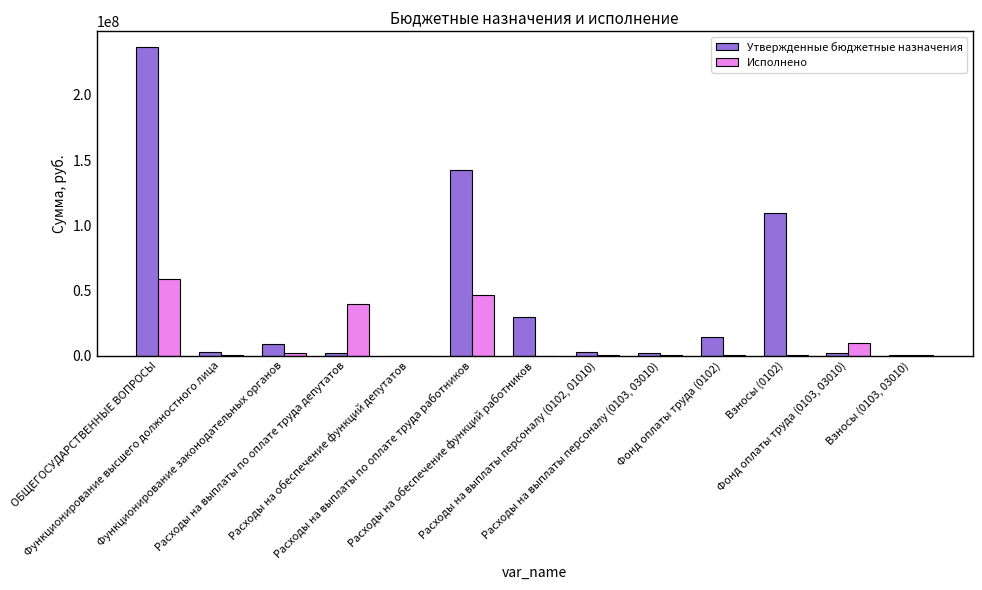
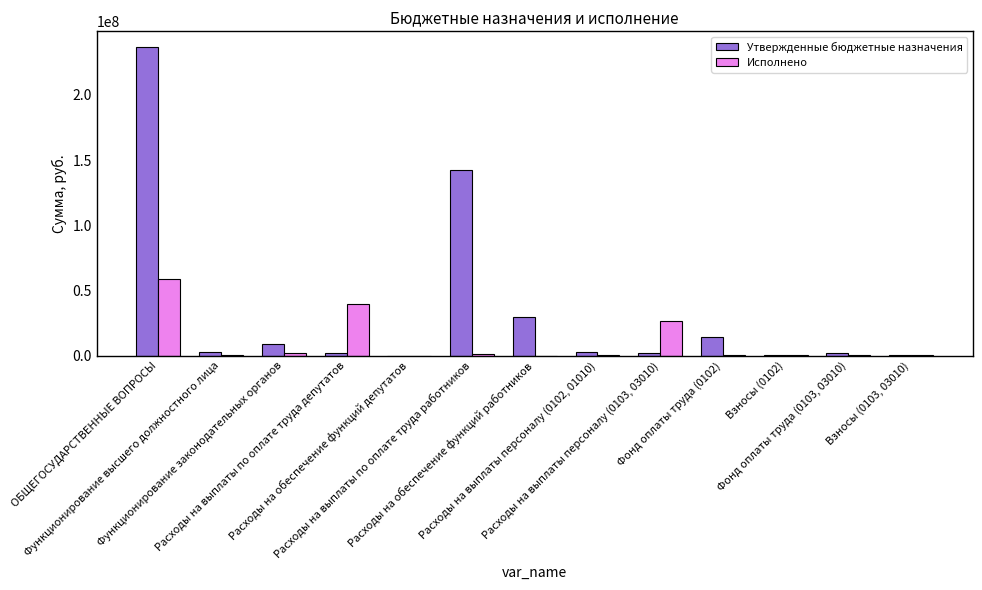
Исполнено, Расходы на выплаты по оплате труда работников: 47000000 -> 2000000
Исполнено, Расходы на выплаты персоналу (0103, 03010): 1000000 -> 27000000
Утвержденные бюджетные назначения, Взносы (0102): 109000000 -> 1000000
Исполнено, Фонд оплаты труда (0103, 03010): 10000000 -> 1000000
